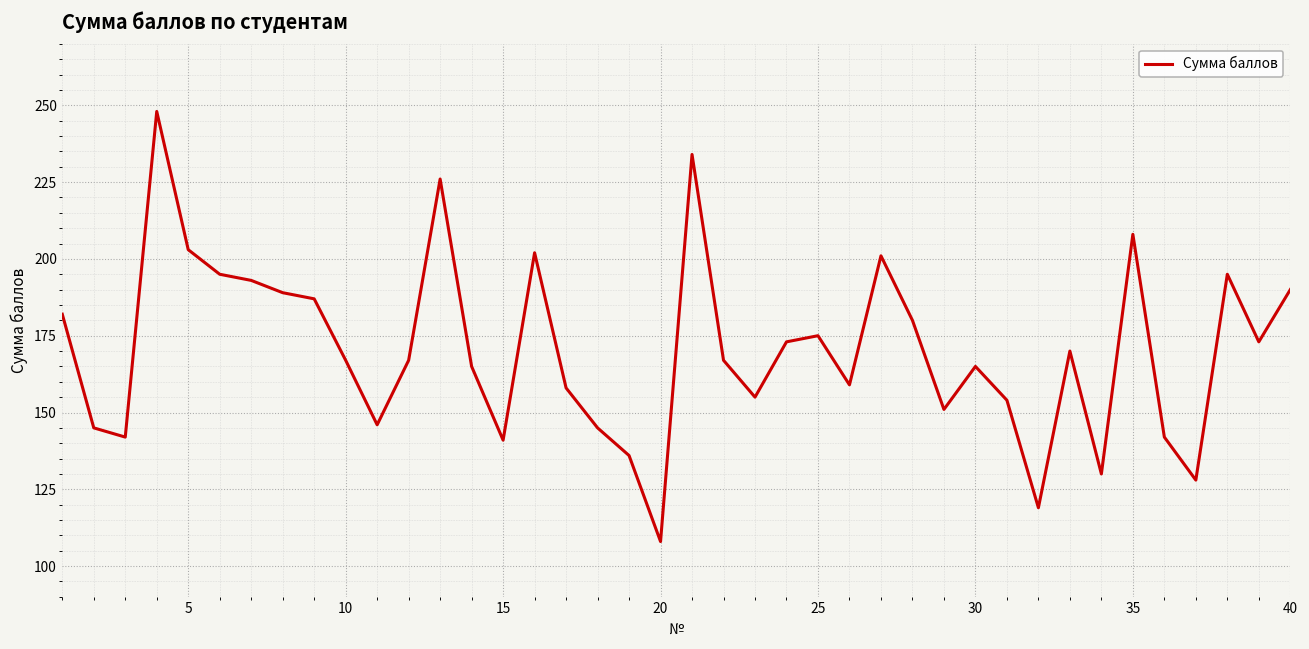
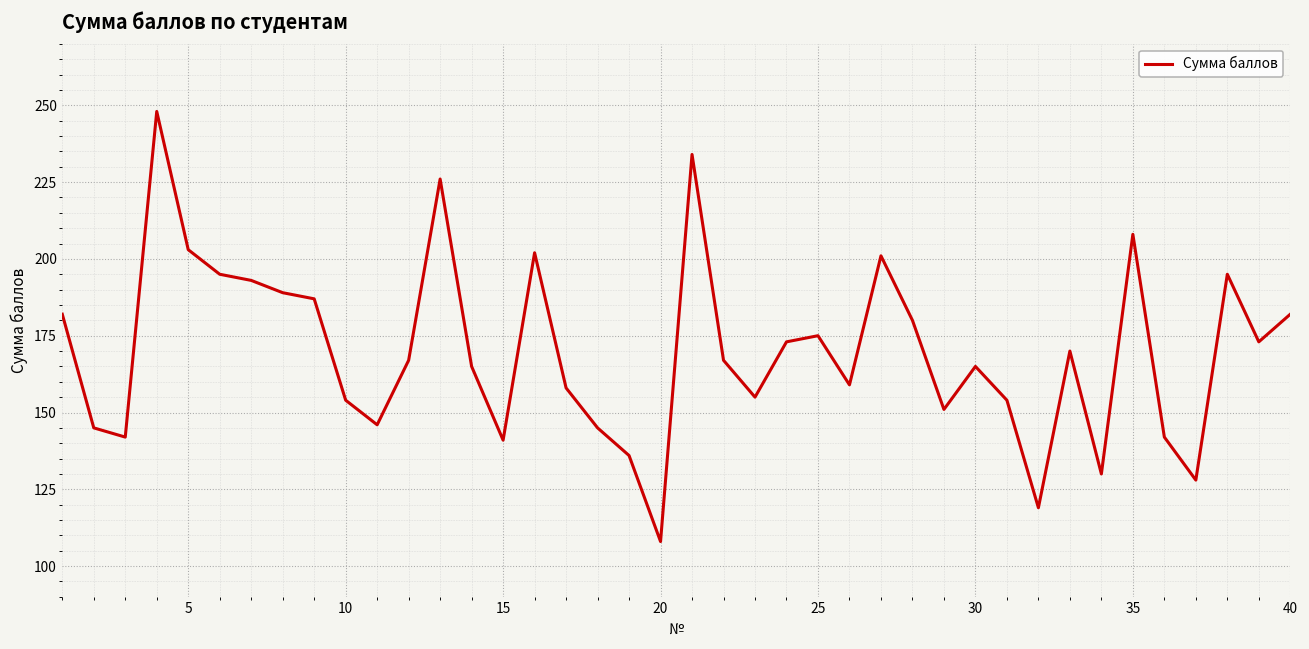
10: 167 -> 154
40: 190 -> 182
